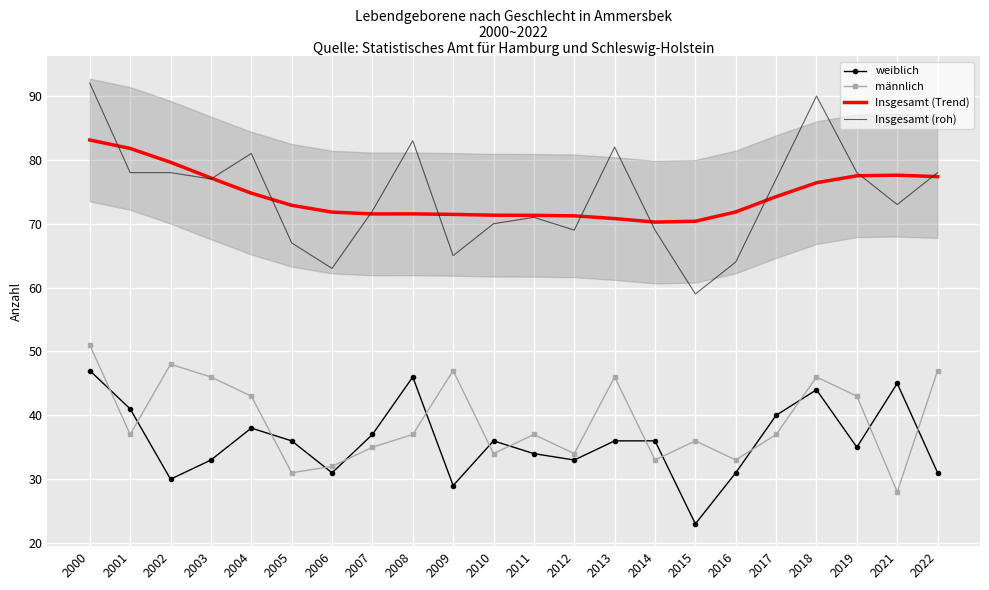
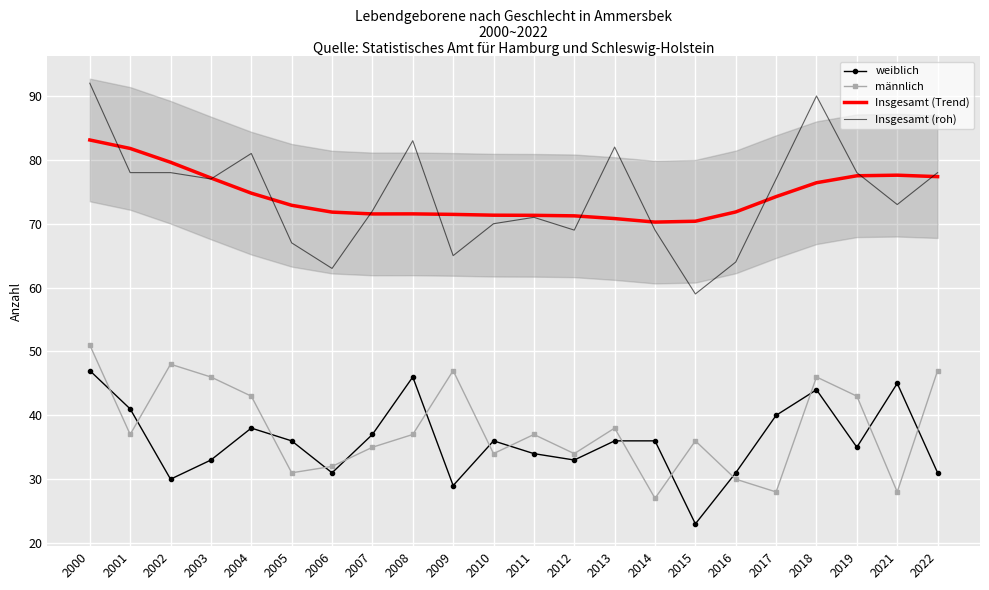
männlich, 2013: 46 -> 38
männlich, 2014: 33 -> 27
männlich, 2016: 33 -> 30
männlich, 2017: 37 -> 28
